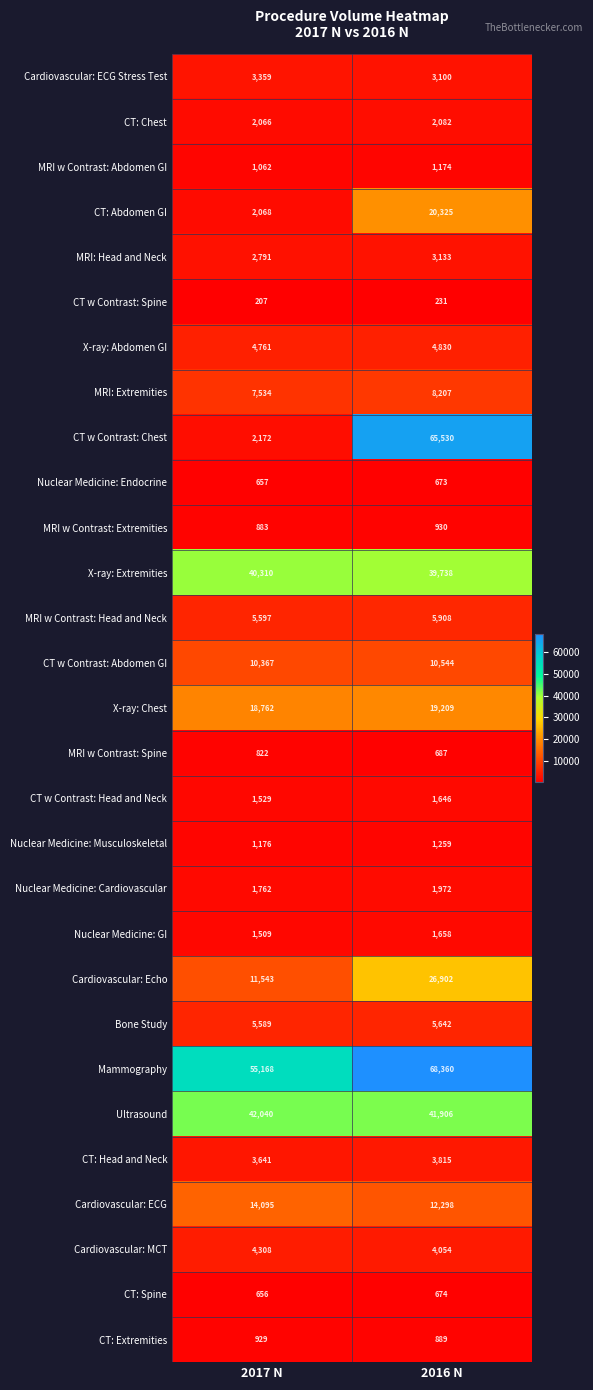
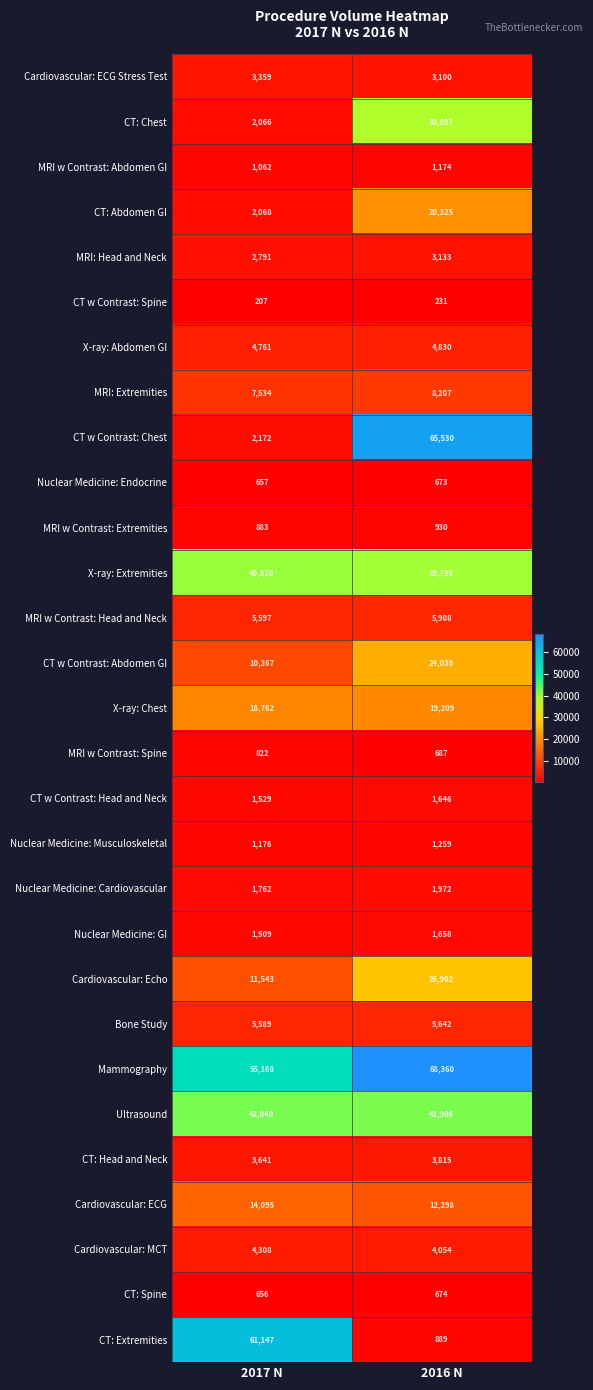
CT: Chest, 2016 N: 2,082 -> 38,697
CT w Contrast: Abdomen GI, 2016 N: 10,544 -> 24,039
CT: Extremities, 2017 N: 929 -> 61,147
